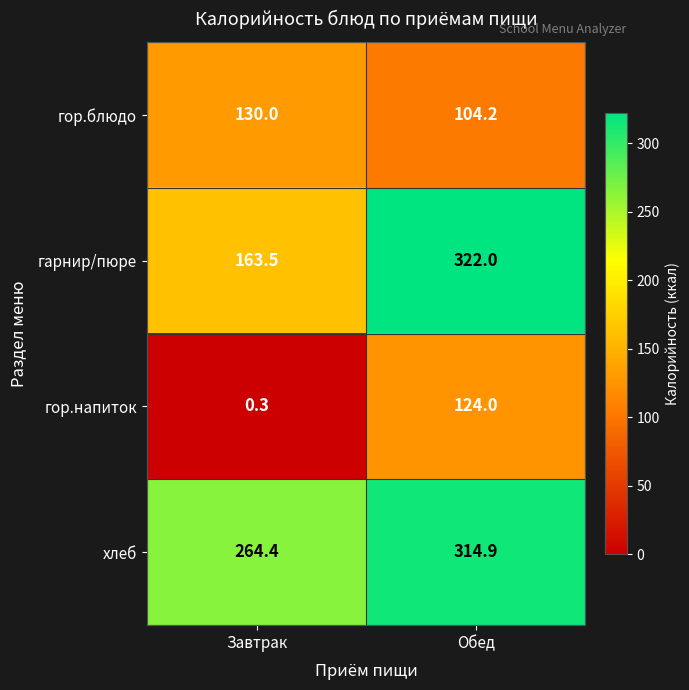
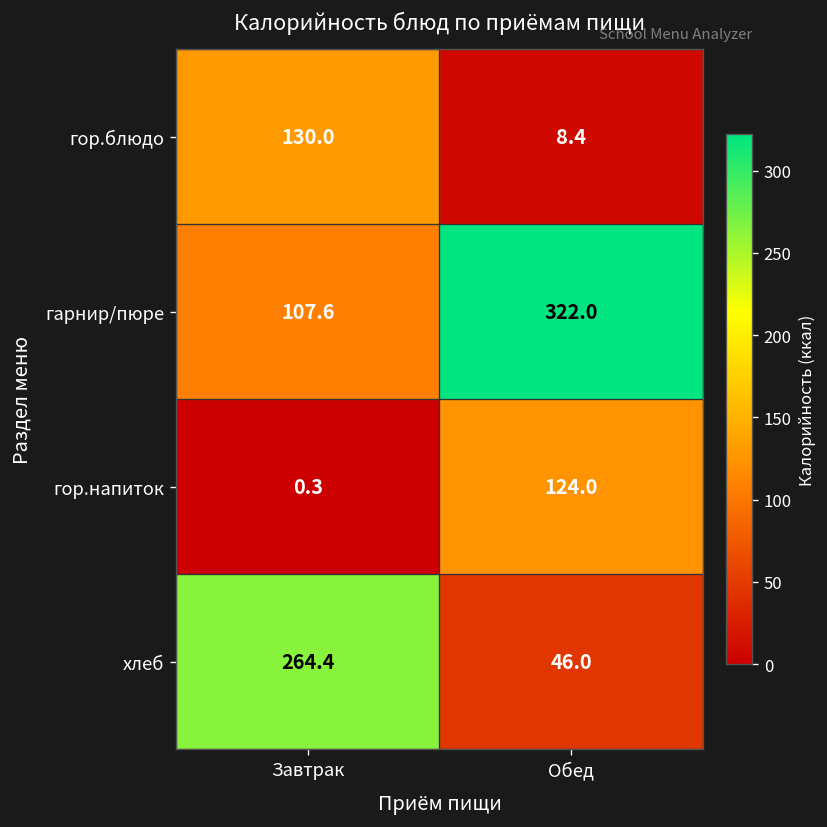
гор.блюдо, Обед: 104.2 -> 8.4
гарнир/пюре, Завтрак: 163.5 -> 107.6
хлеб, Обед: 314.9 -> 46.0
